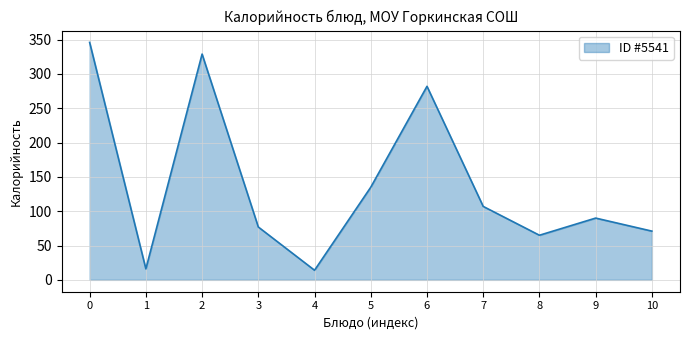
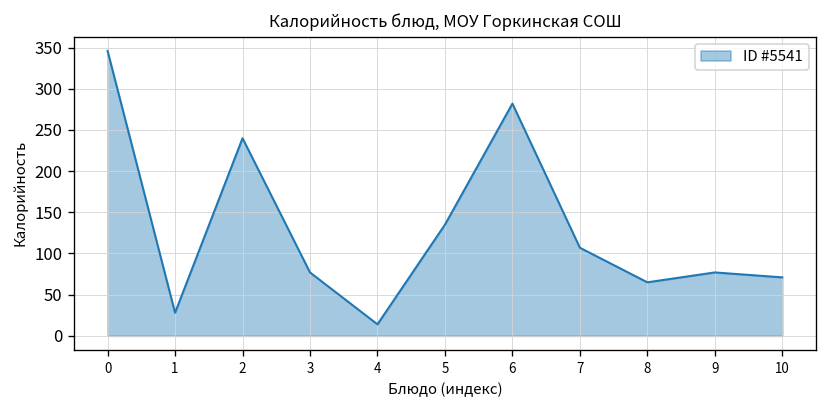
1: 20 -> 30
2: 330 -> 240
9: 90 -> 80
